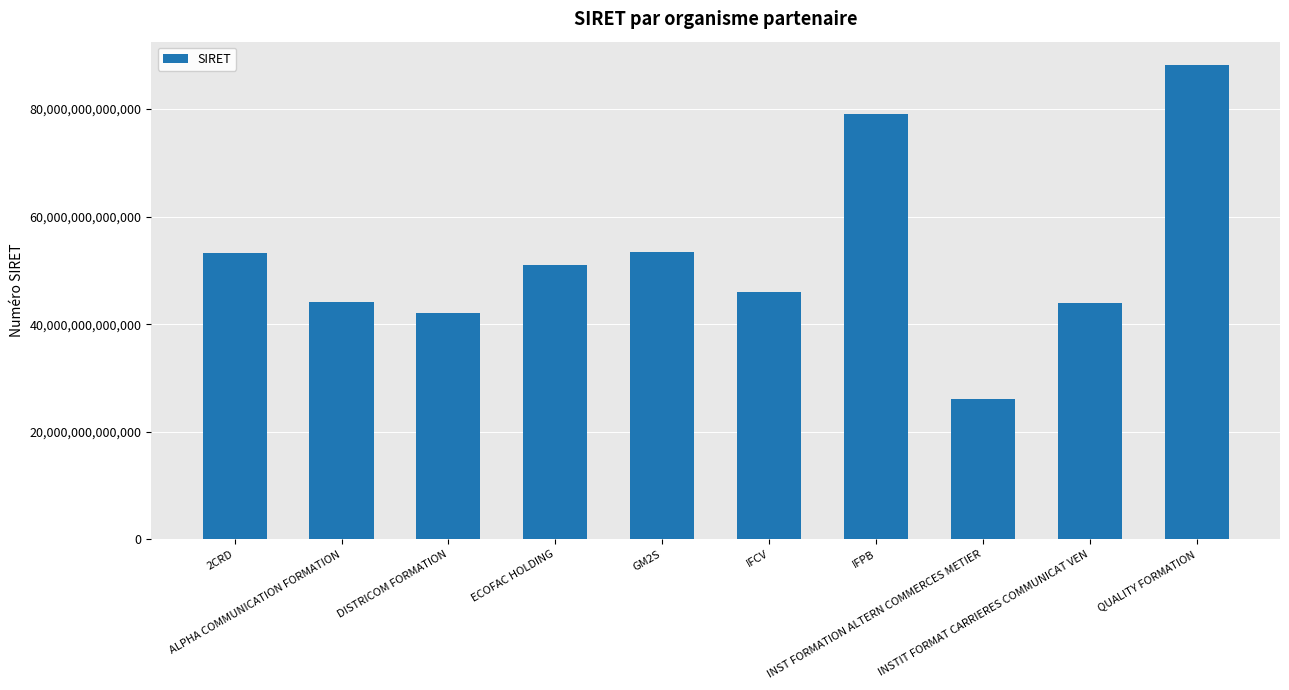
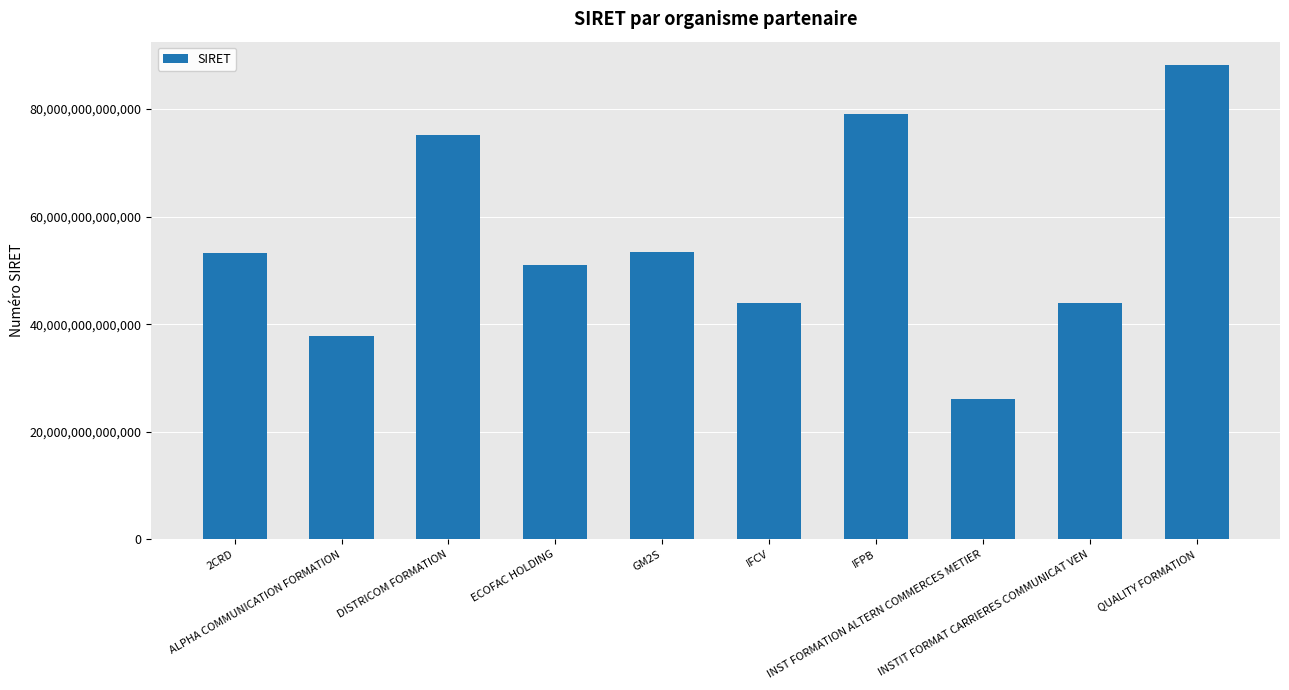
ALPHA COMMUNICATION FORMATION: 44,000,000,000,000 -> 38,000,000,000,000
DISTRICOM FORMATION: 42,000,000,000,000 -> 75,000,000,000,000
IFCV: 46,000,000,000,000 -> 44,000,000,000,000
